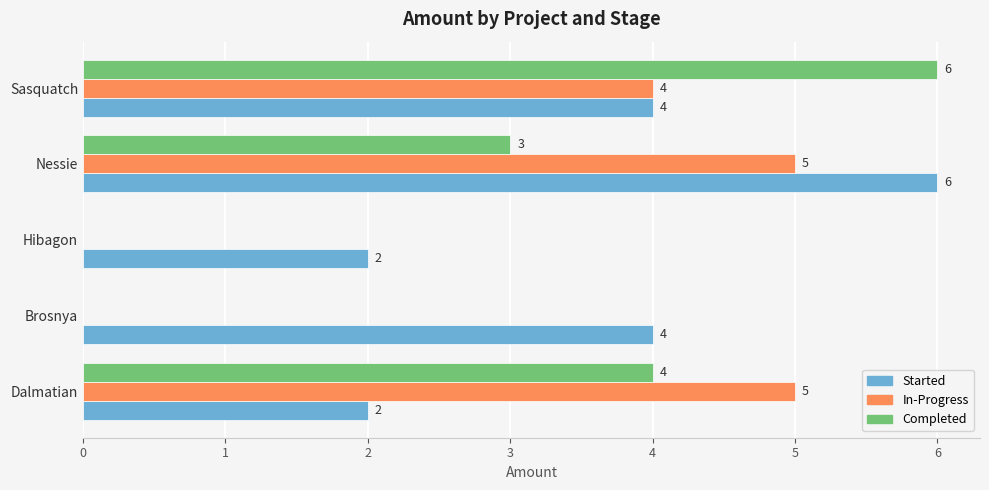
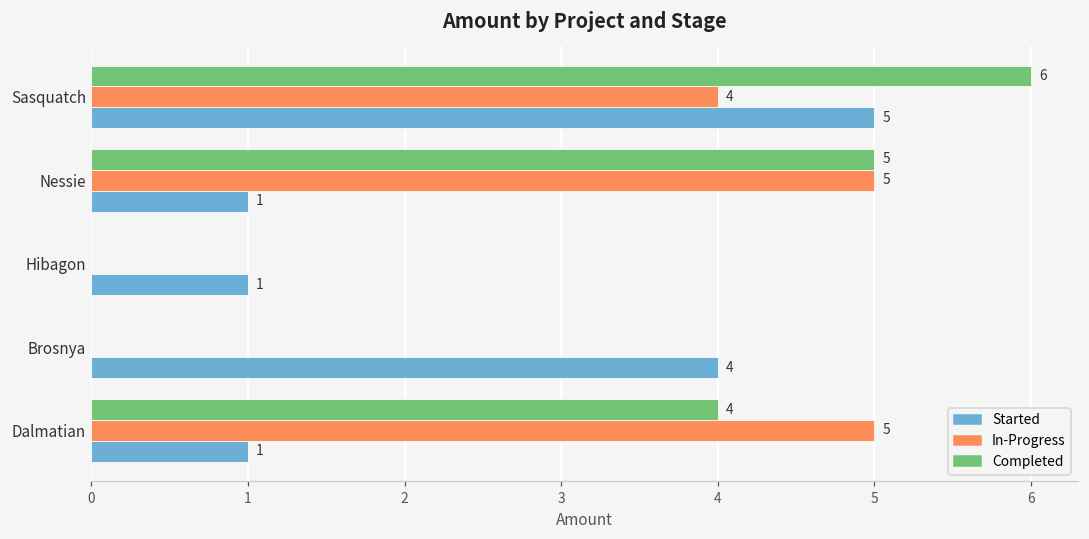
Started, Sasquatch: 4 -> 5
Completed, Nessie: 3 -> 5
Started, Nessie: 6 -> 1
Started, Hibagon: 2 -> 1
Started, Dalmatian: 2 -> 1
